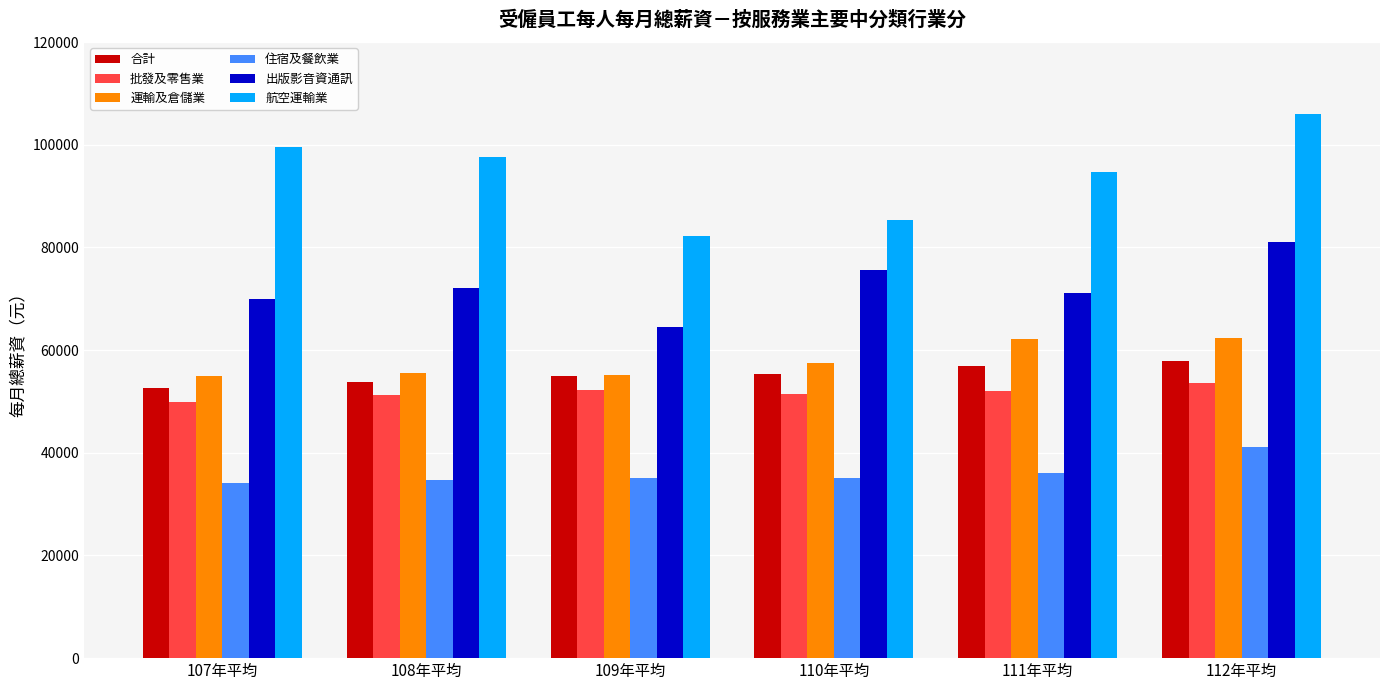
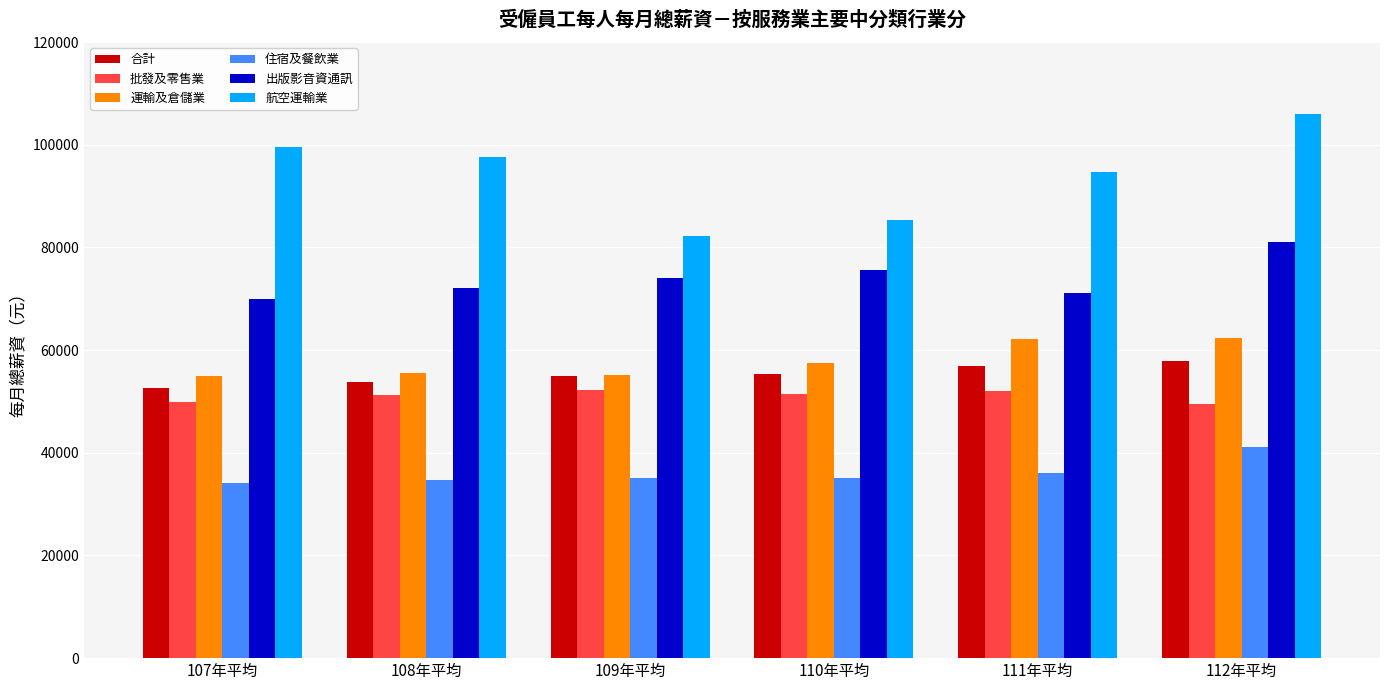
出版影音資通訊, 109年平均: 64000 -> 74000
批發及零售業, 112年平均: 54000 -> 49000
